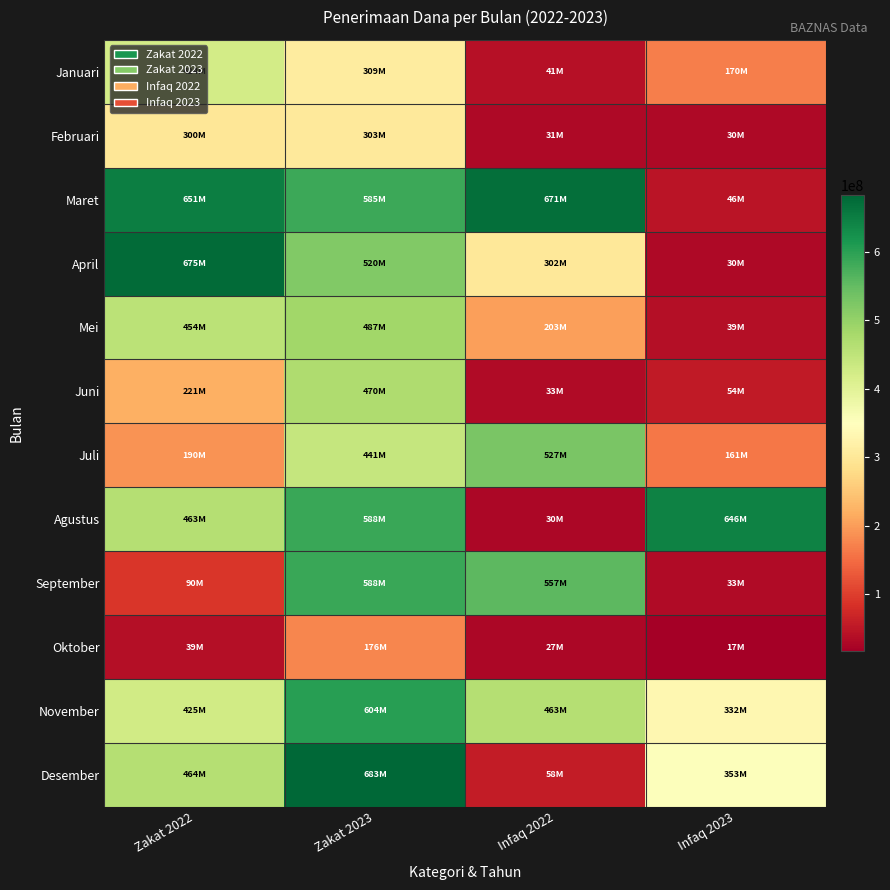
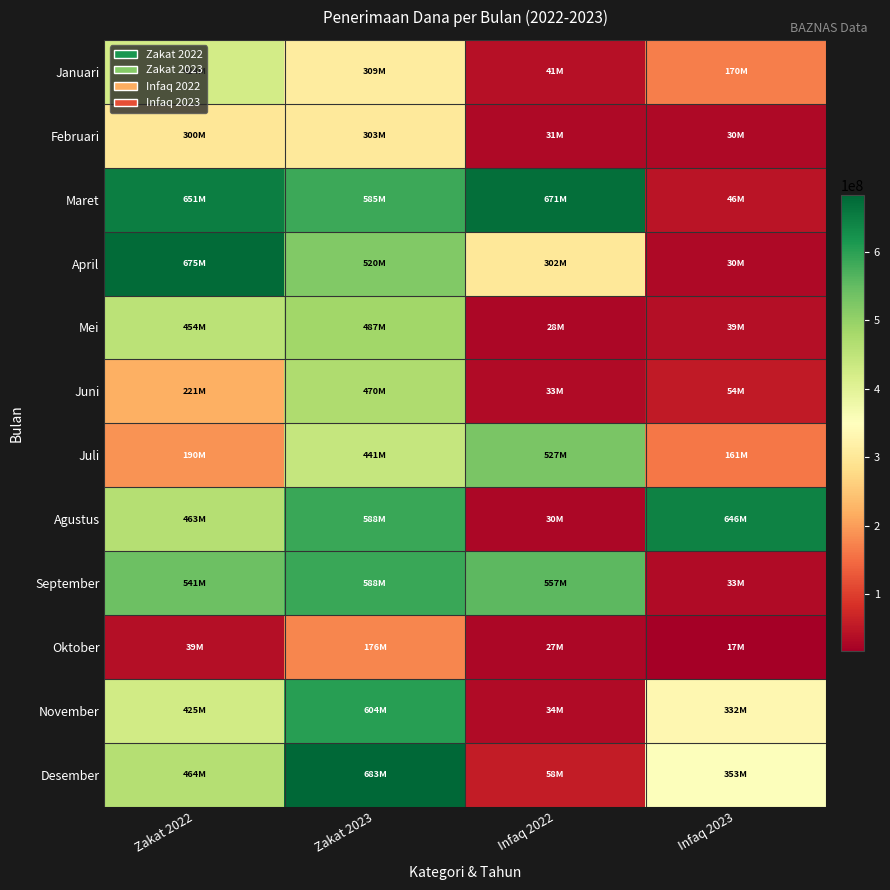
Mei, Infaq 2022: 203M -> 28M
September, Zakat 2022: 90M -> 541M
November, Infaq 2022: 463M -> 34M
